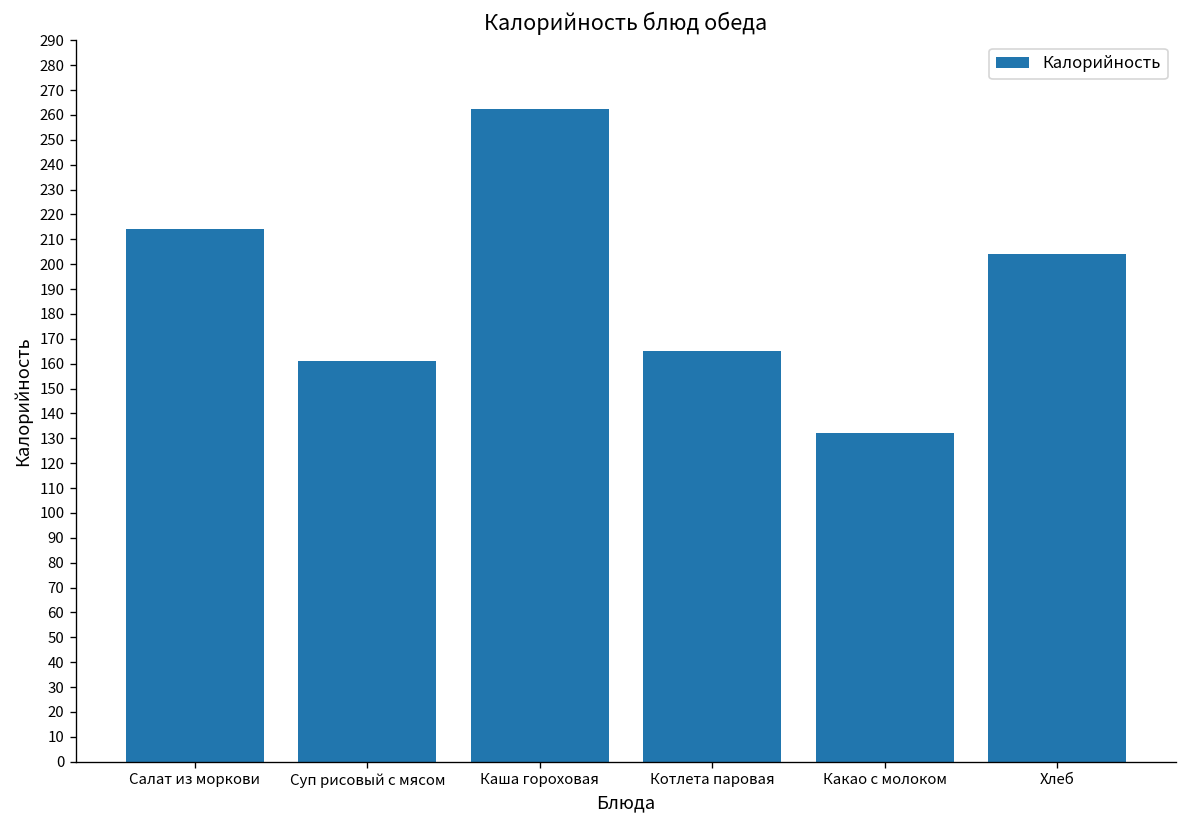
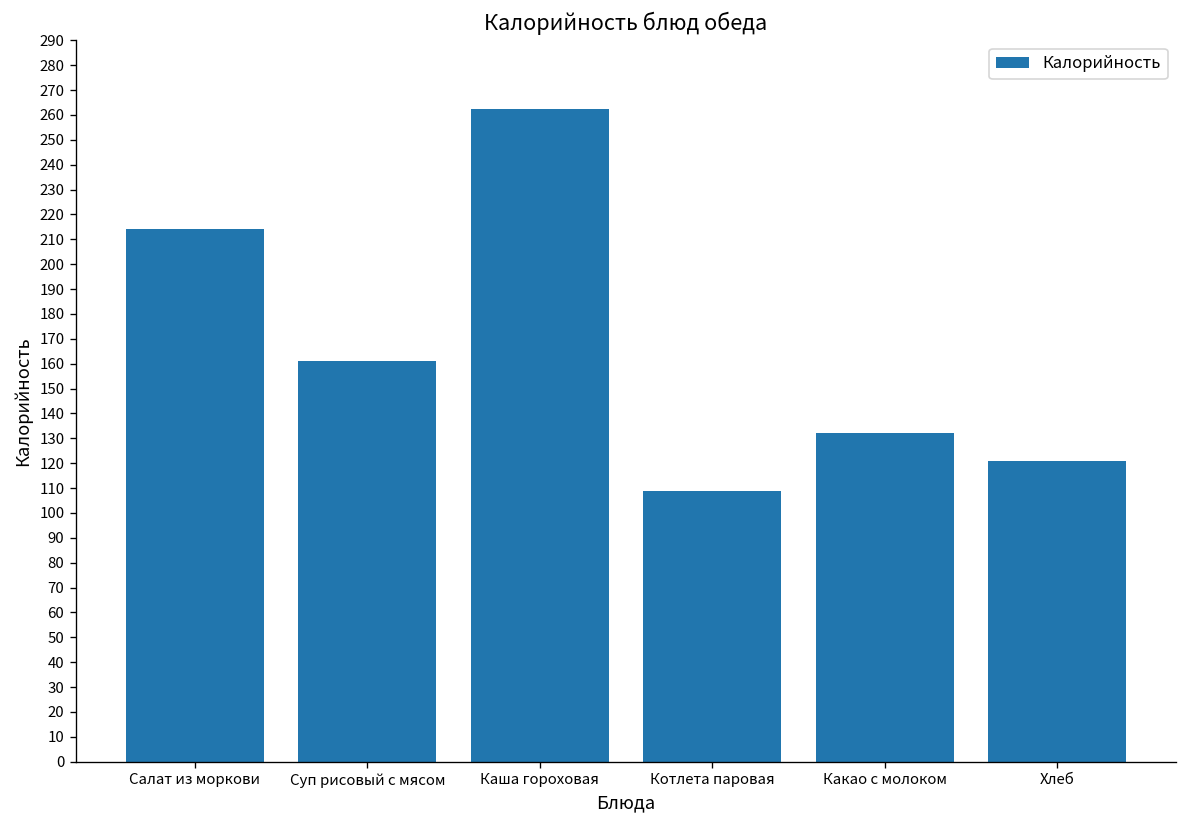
Котлета паровая: 165 -> 109
Хлеб: 204 -> 121
